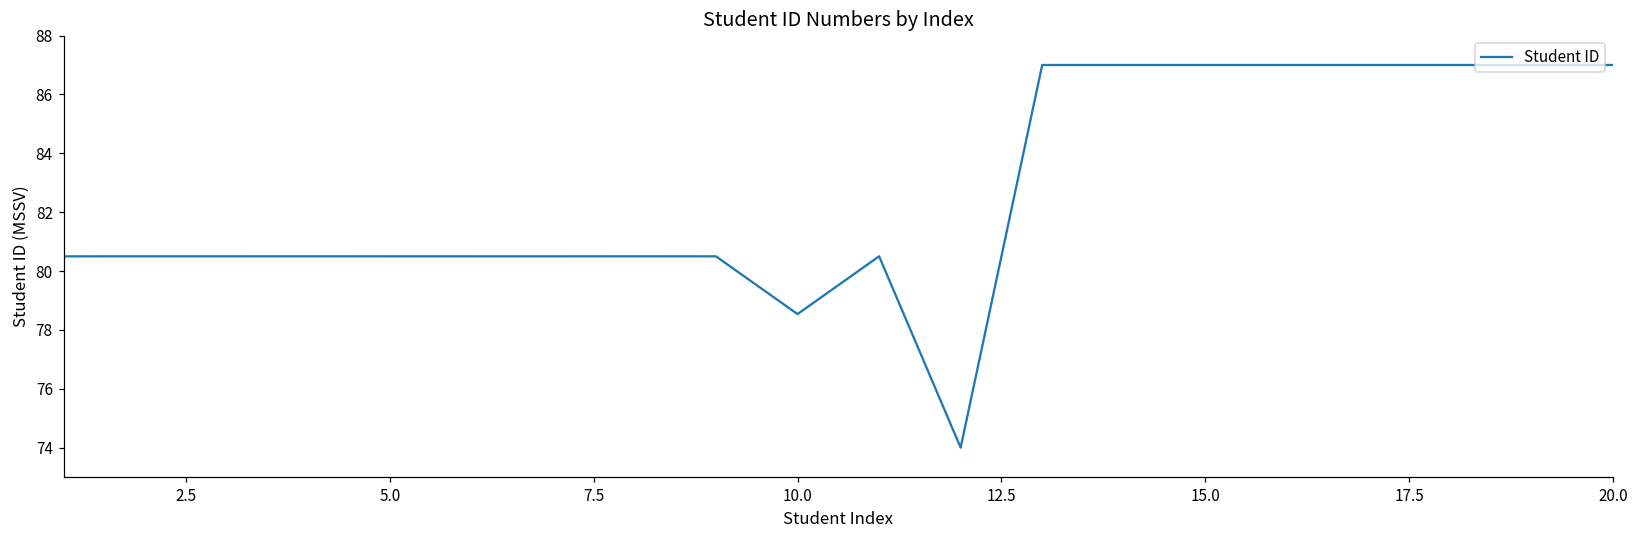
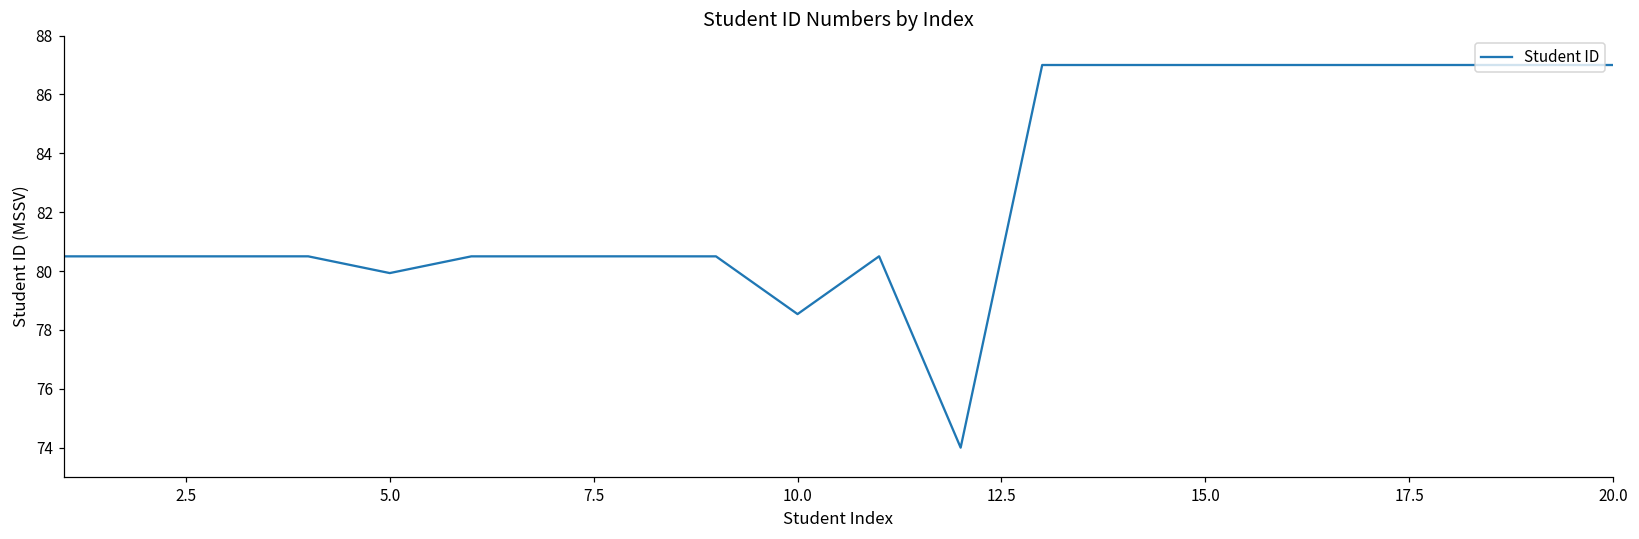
5.0: 80.5 -> 79.9
